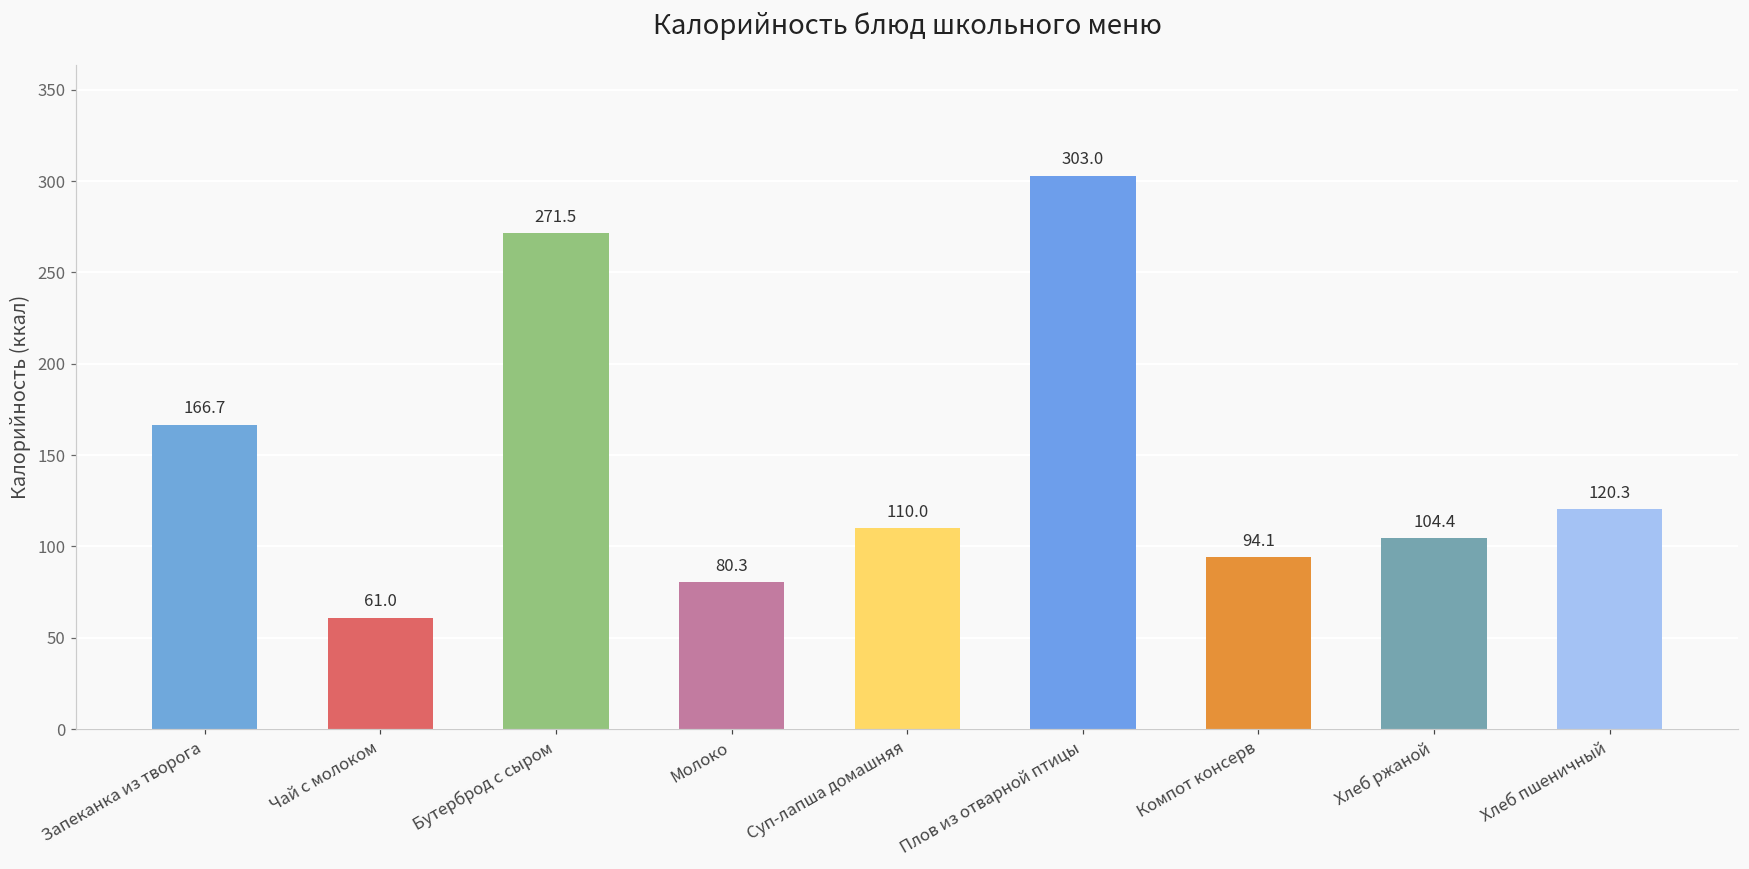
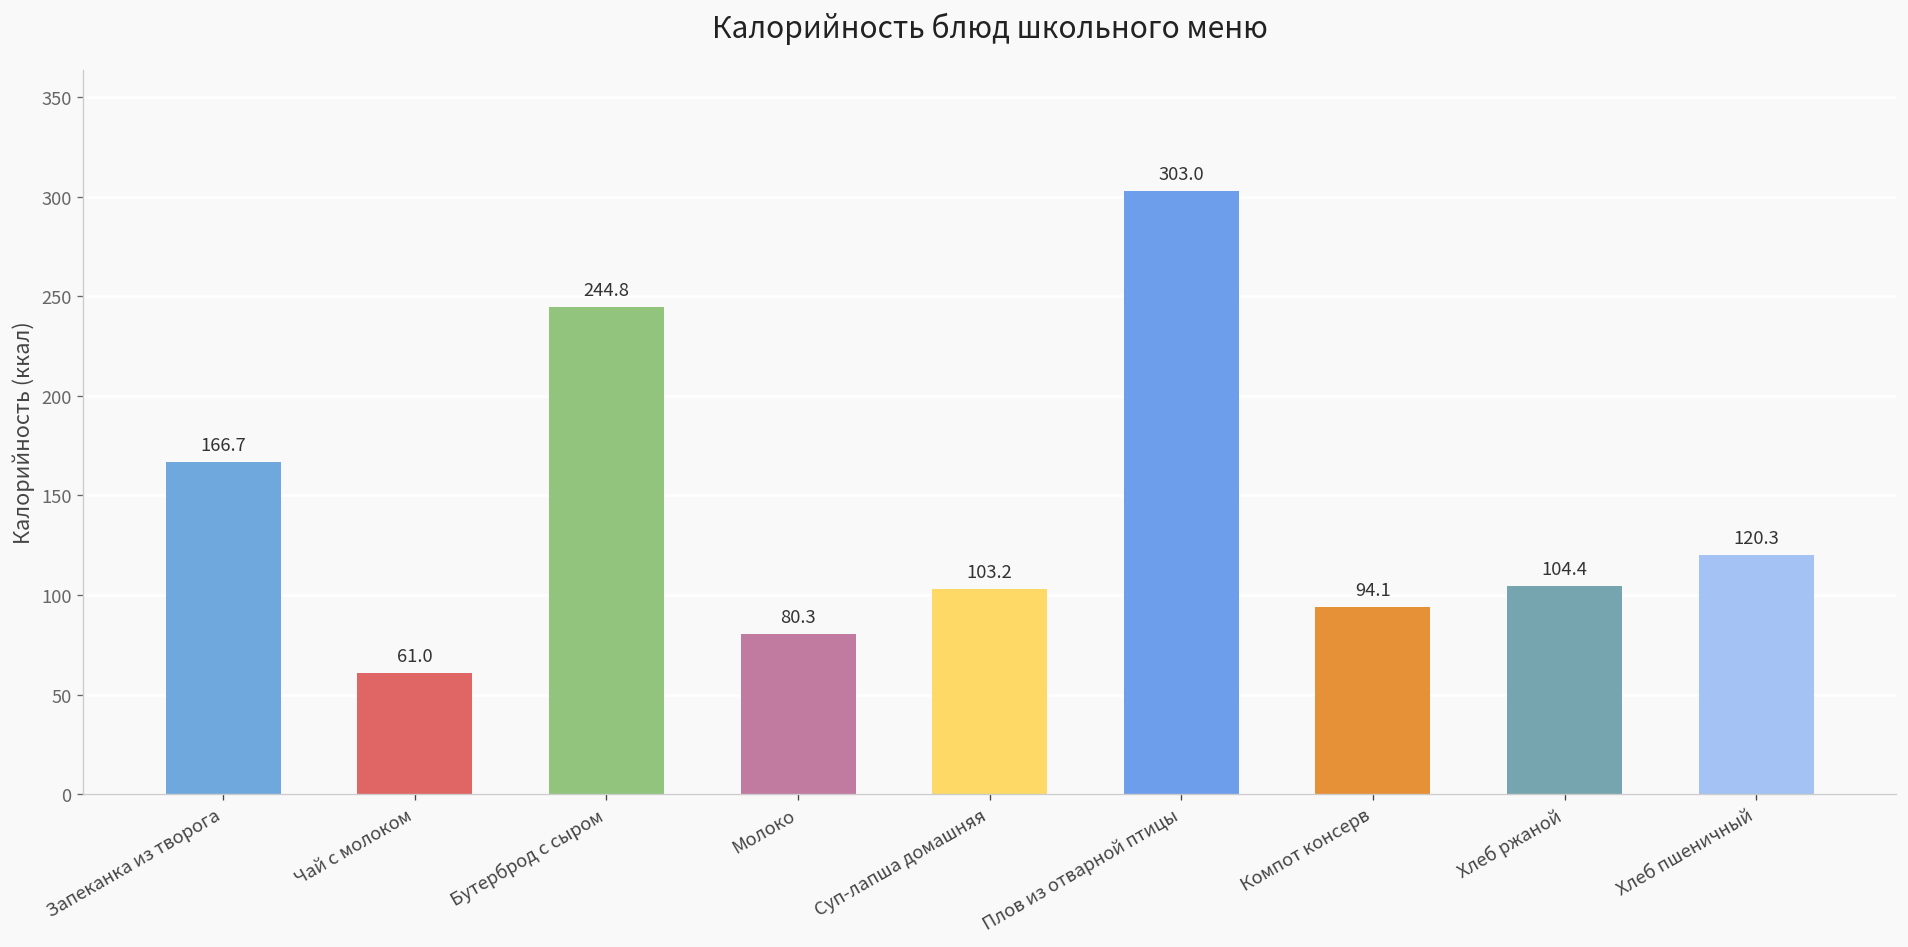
Бутерброд с сыром: 271.5 -> 244.8
Суп-лапша домашняя: 110.0 -> 103.2
